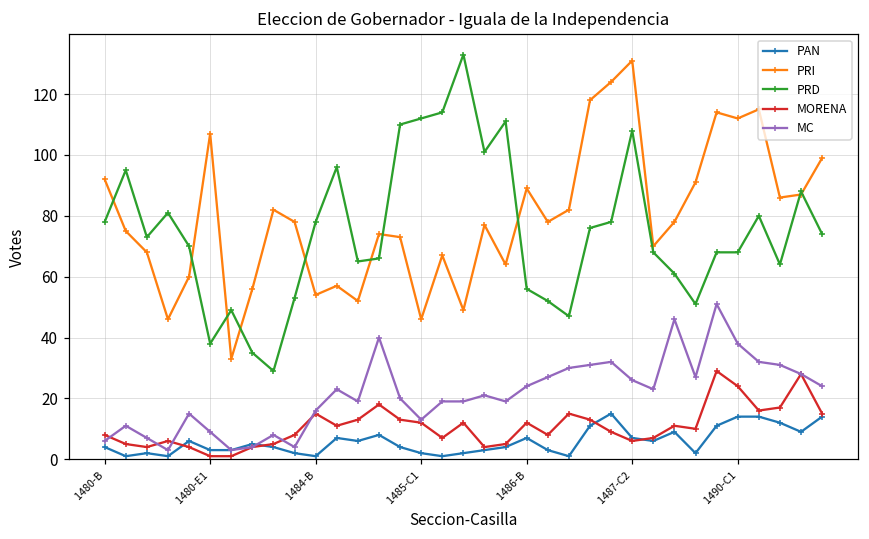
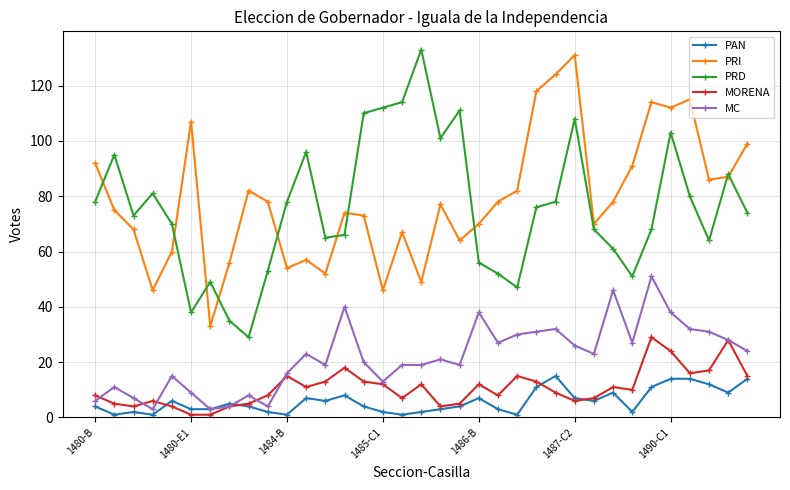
PRI, 1486-B: 89 -> 70
MC, 1486-B: 24 -> 38
PRD, 1490-C1: 68 -> 103
